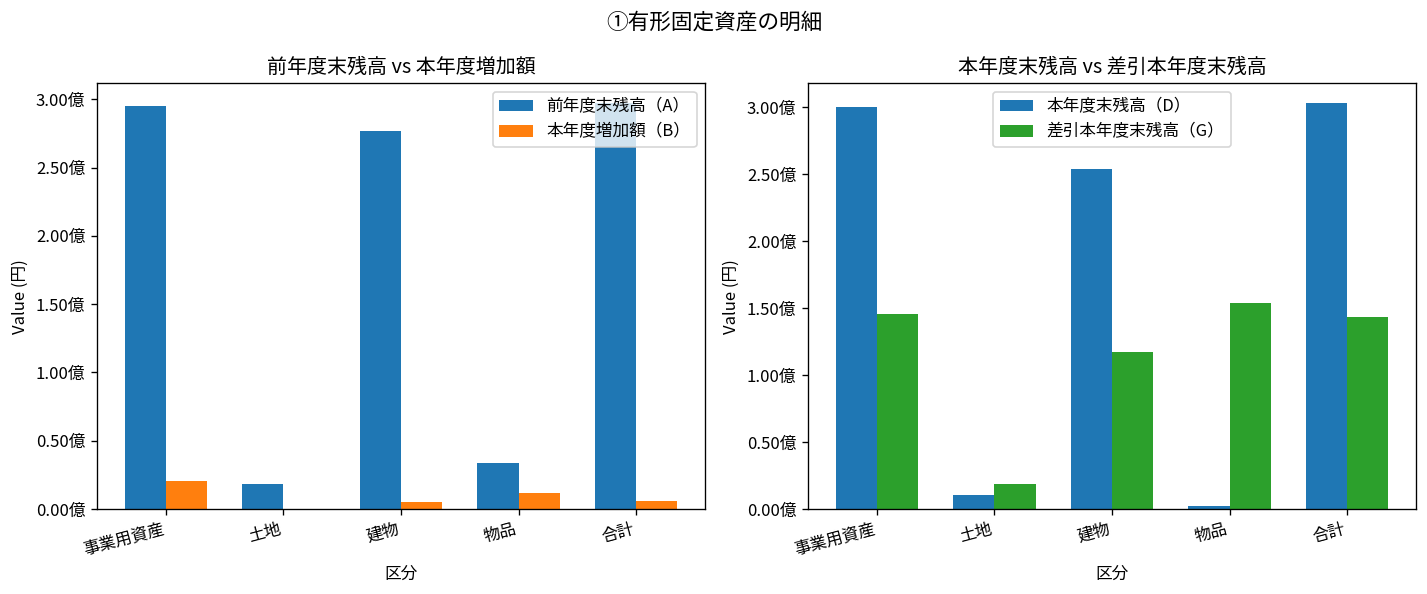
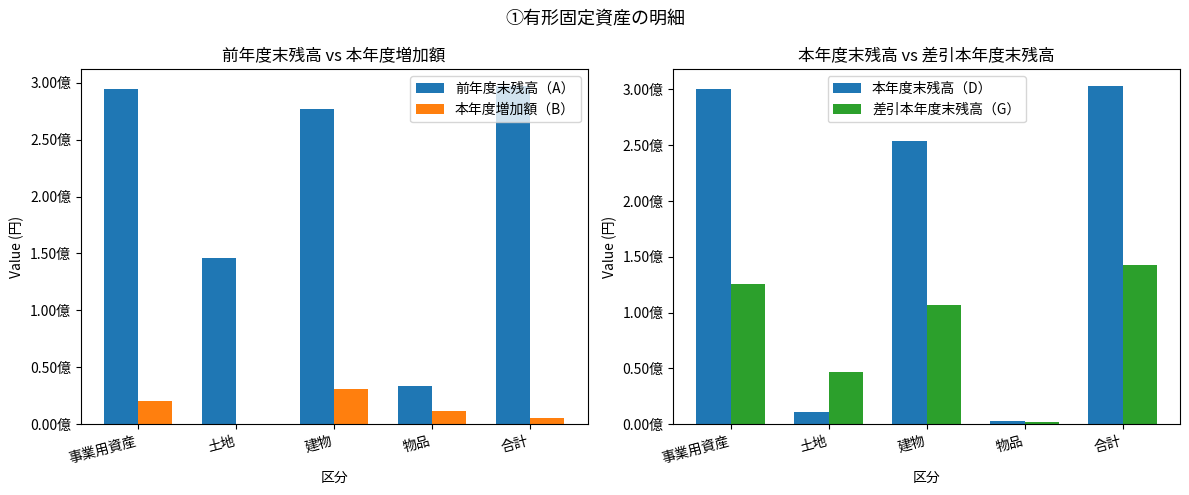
前年度末残高 vs 本年度増加額, 前年度末残高（A）, 土地: 0.18億 -> 1.46億
前年度末残高 vs 本年度増加額, 本年度増加額（B）, 建物: 0.05億 -> 0.31億
本年度末残高 vs 差引本年度末残高, 差引本年度末残高（G）, 事業用資産: 1.46億 -> 1.26億
本年度末残高 vs 差引本年度末残高, 差引本年度末残高（G）, 土地: 0.19億 -> 0.47億
本年度末残高 vs 差引本年度末残高, 差引本年度末残高（G）, 建物: 1.17億 -> 1.07億
本年度末残高 vs 差引本年度末残高, 差引本年度末残高（G）, 物品: 1.54億 -> 0.02億
